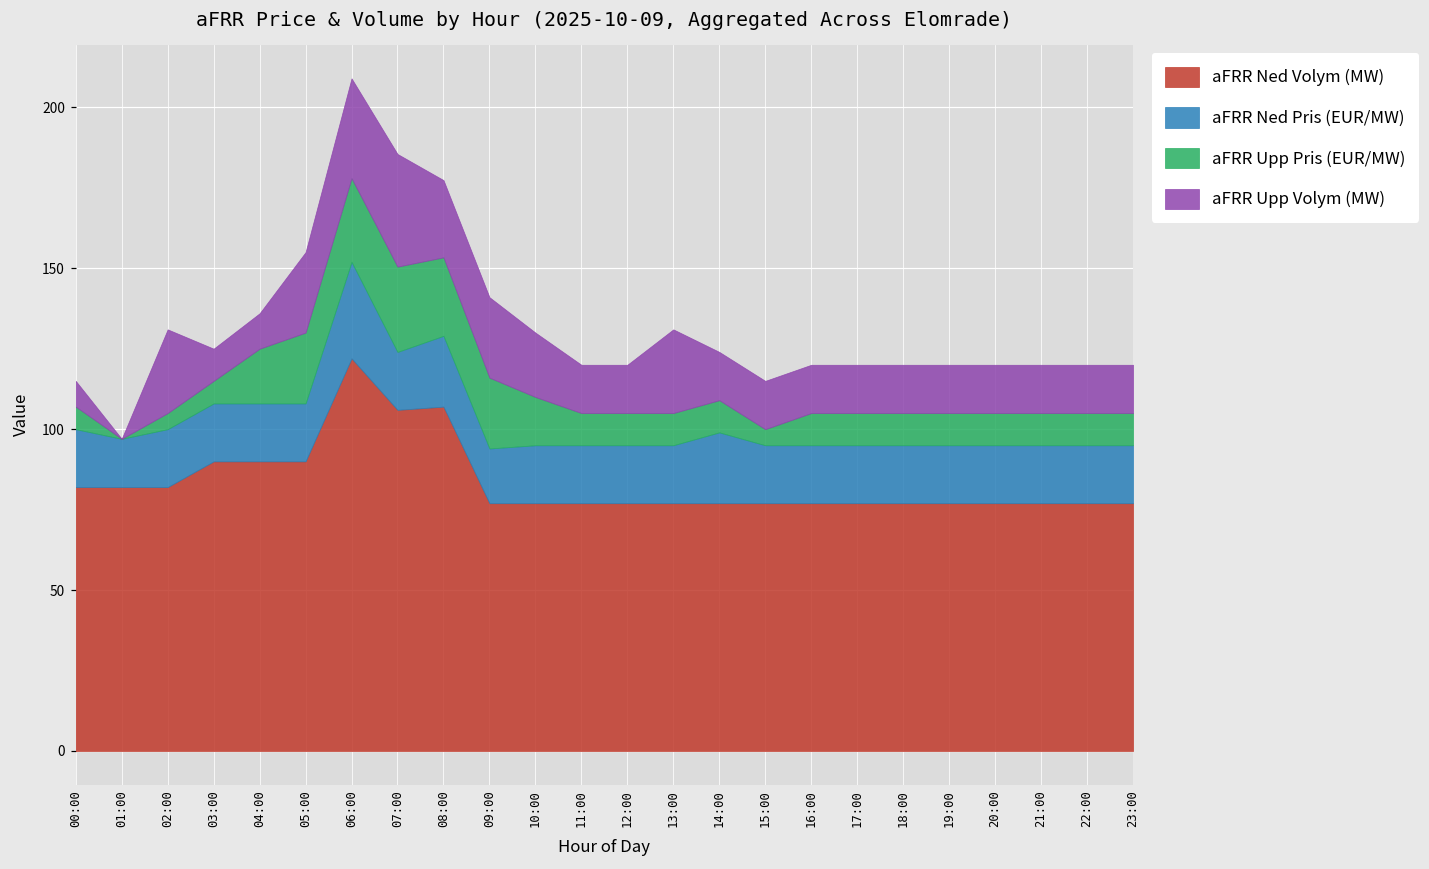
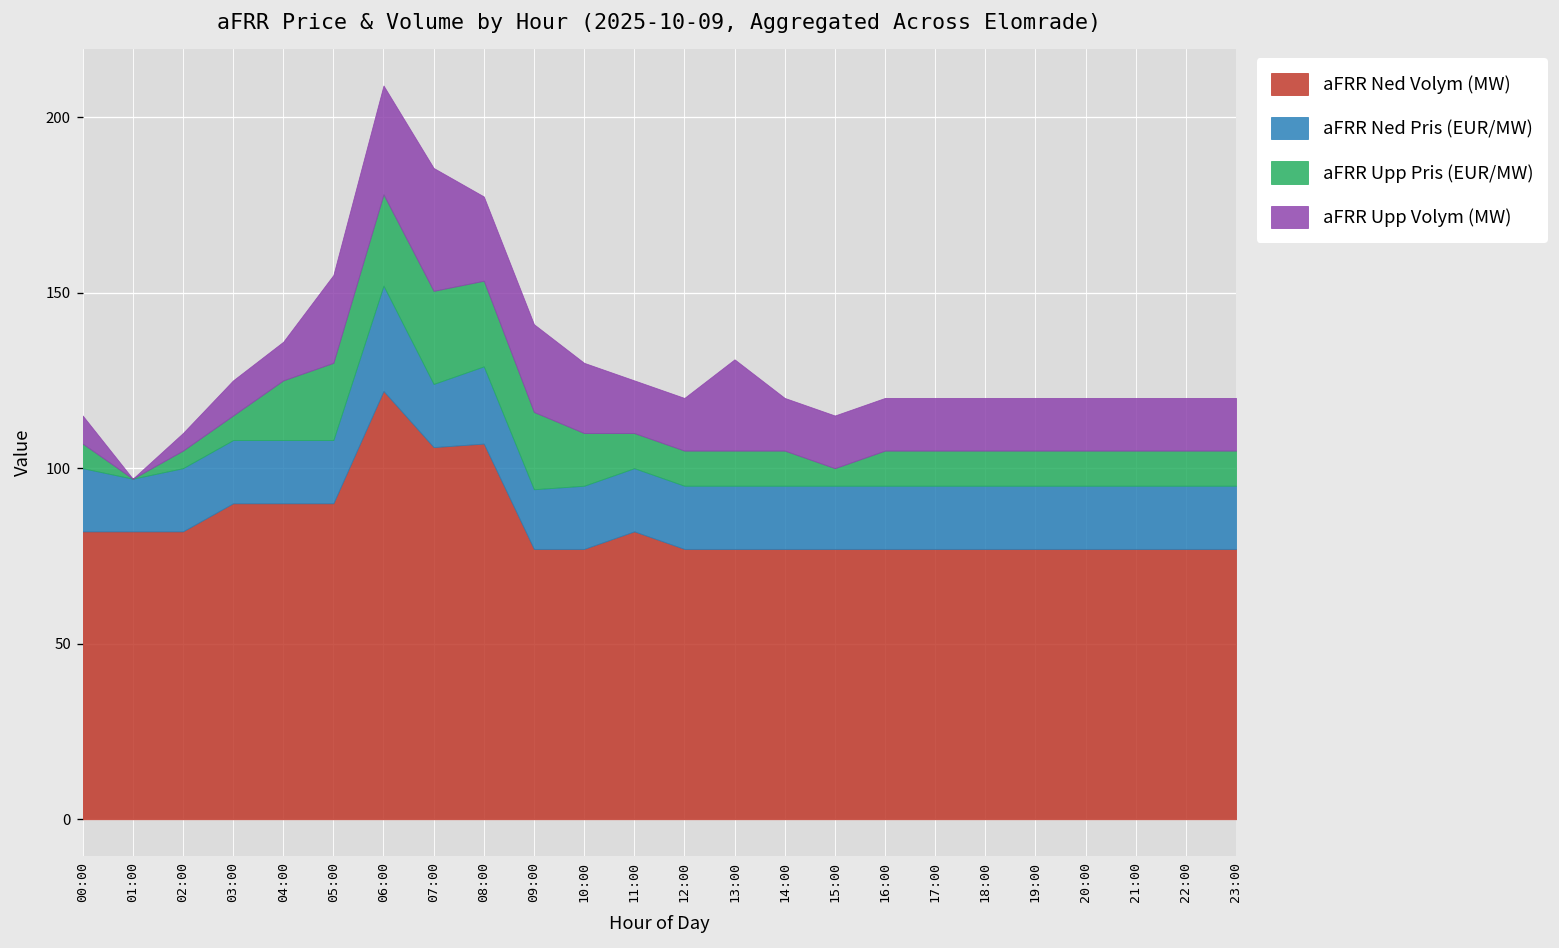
aFRR Upp Volym (MW), 02:00: 26 -> 5
aFRR Ned Volym (MW), 11:00: 77 -> 82
aFRR Ned Pris (EUR/MW), 14:00: 22 -> 18
